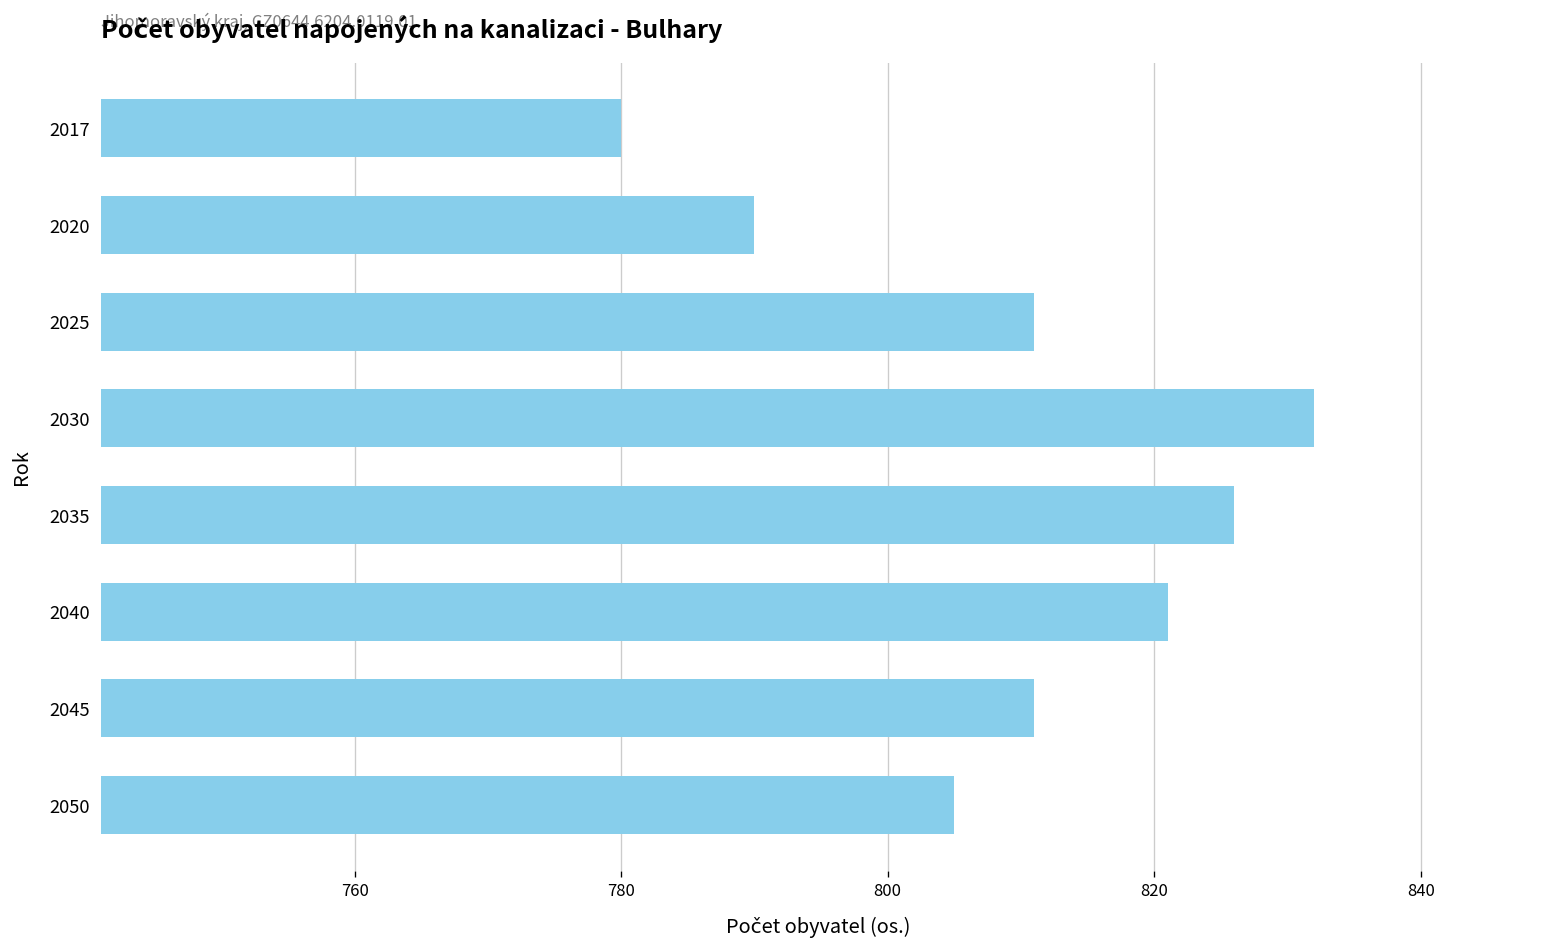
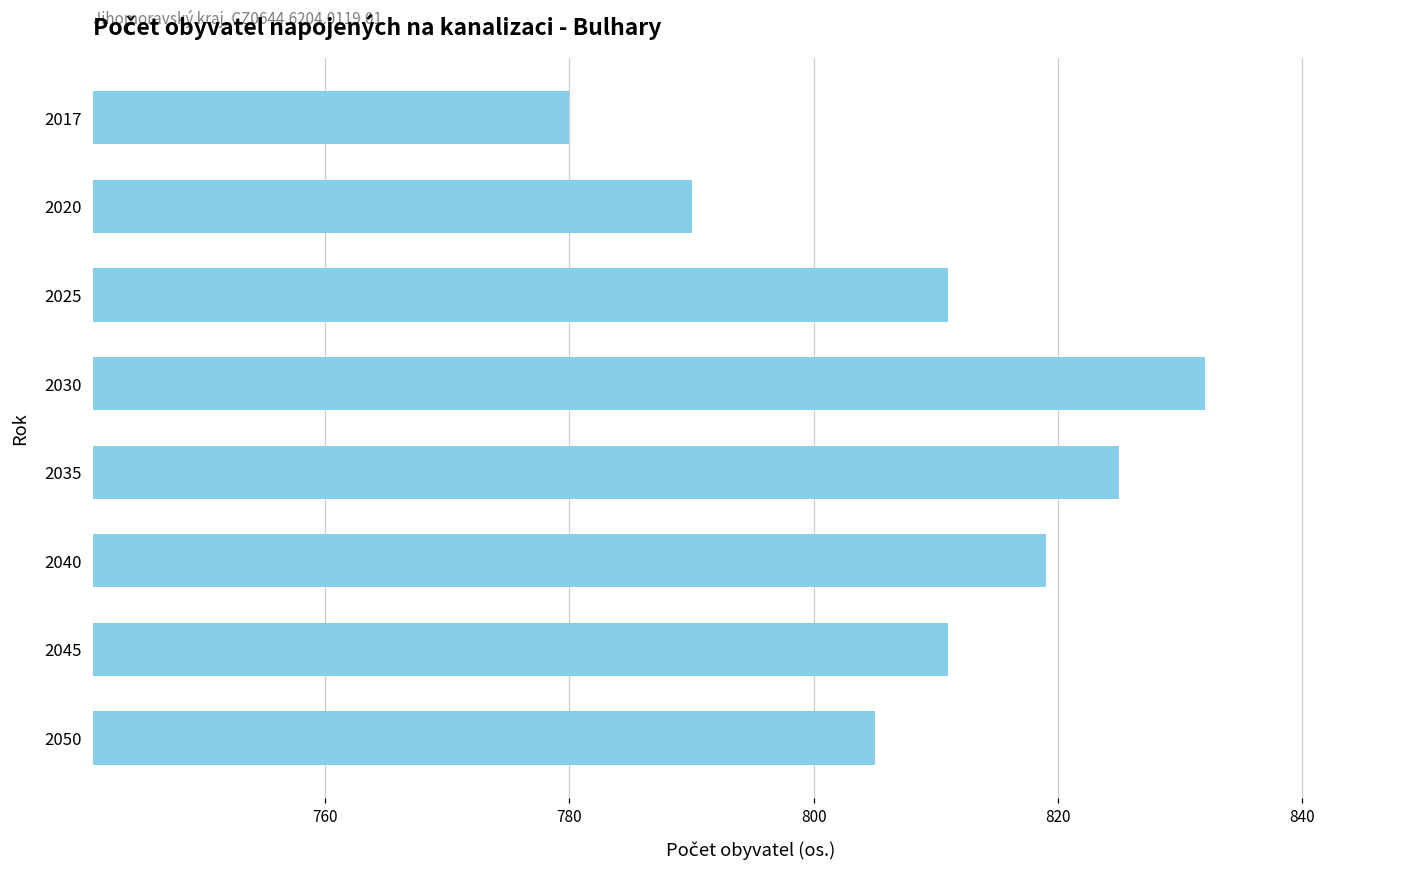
2035: 826 -> 825
2040: 821 -> 819
